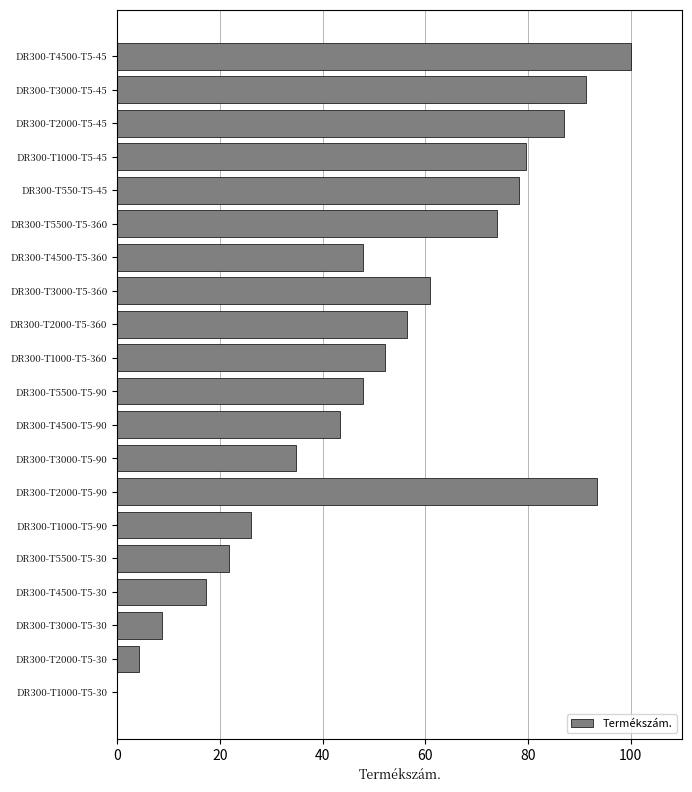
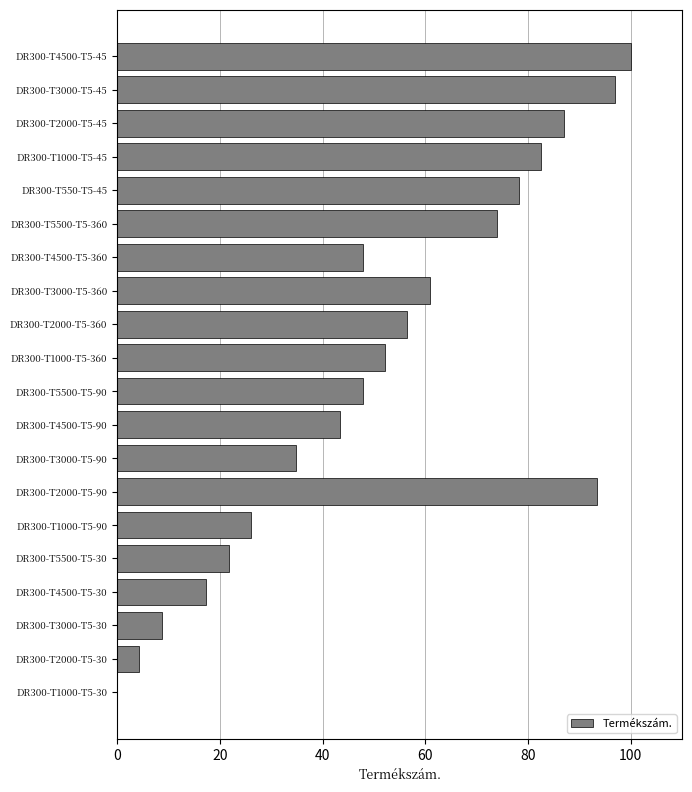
DR300-T3000-T5-45: 91 -> 97
DR300-T1000-T5-45: 80 -> 83
